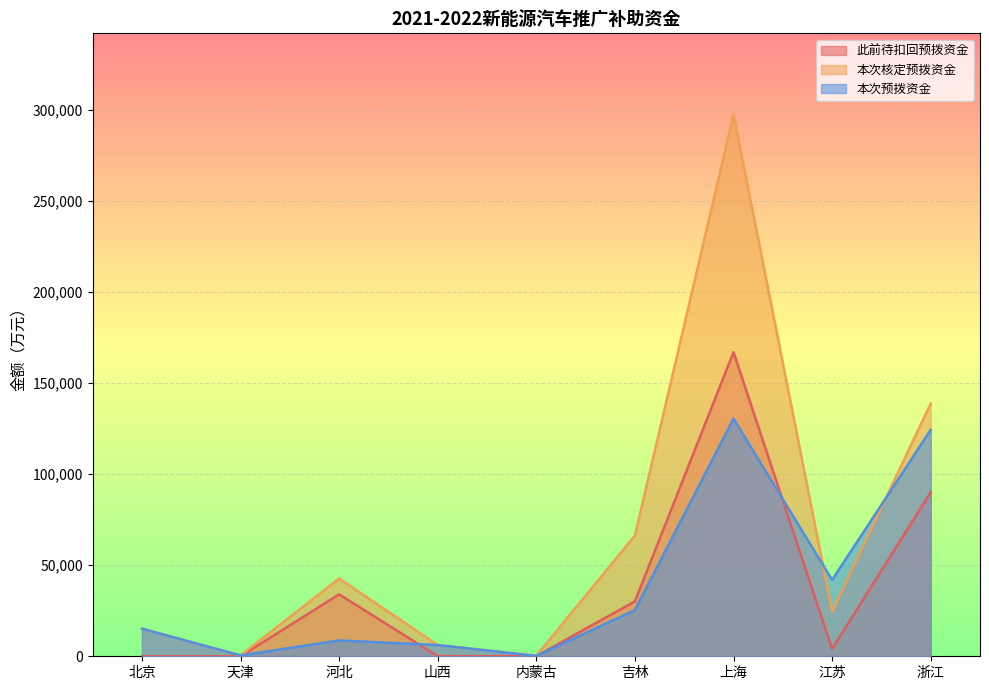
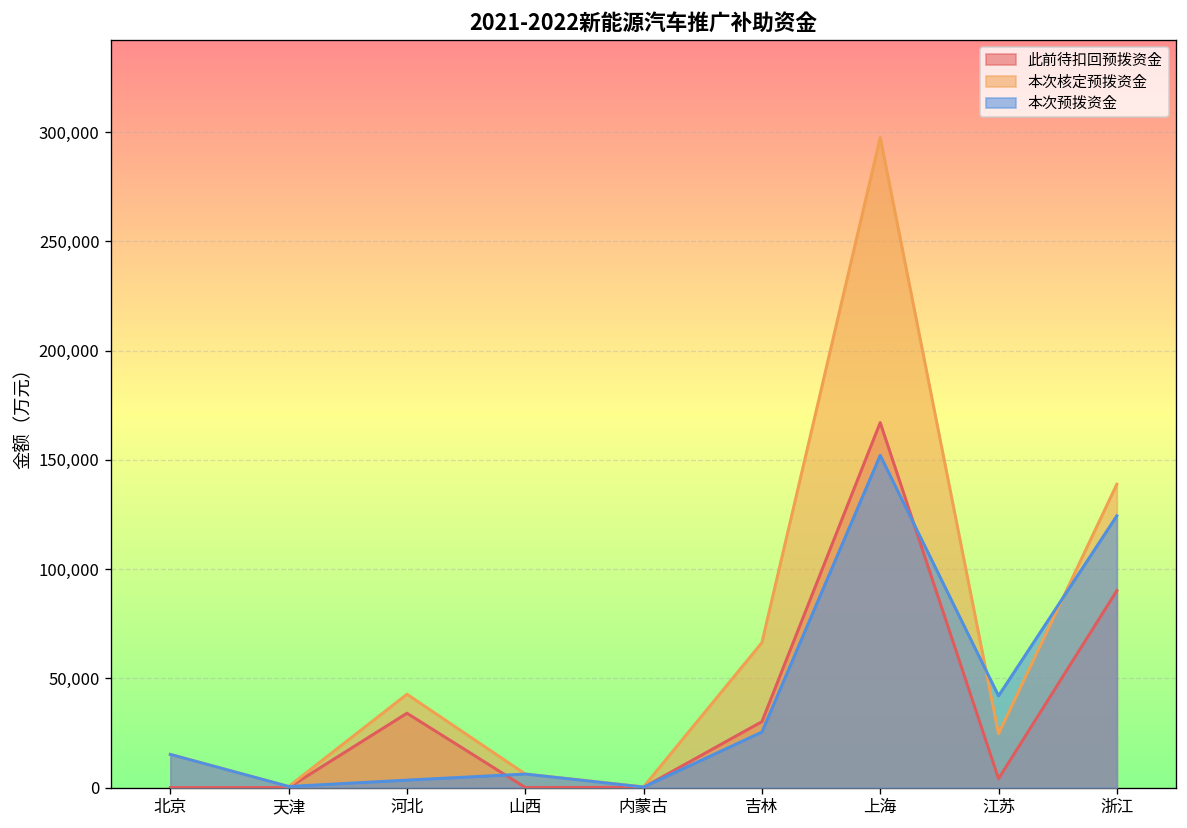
本次预拨资金, 河北: 9,000 -> 3,000
本次预拨资金, 上海: 131,000 -> 152,000
